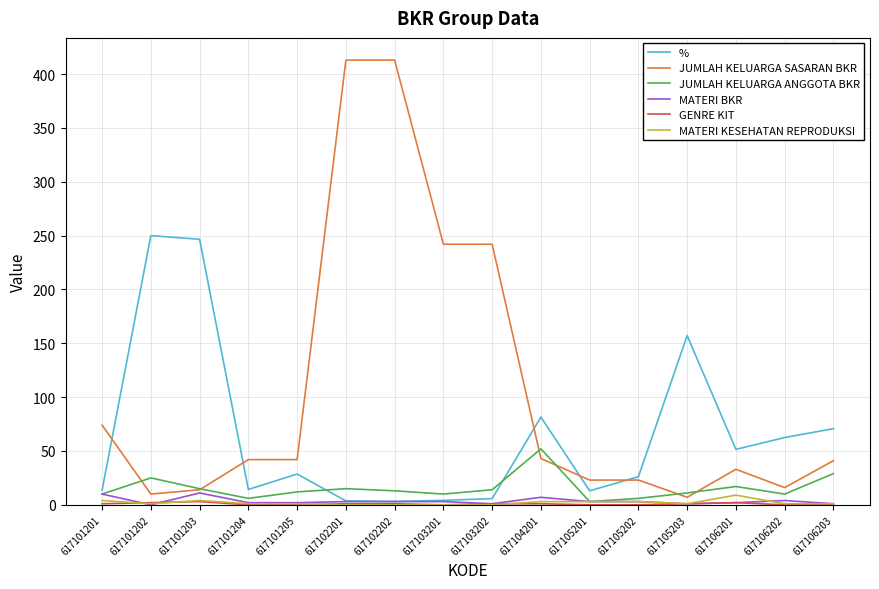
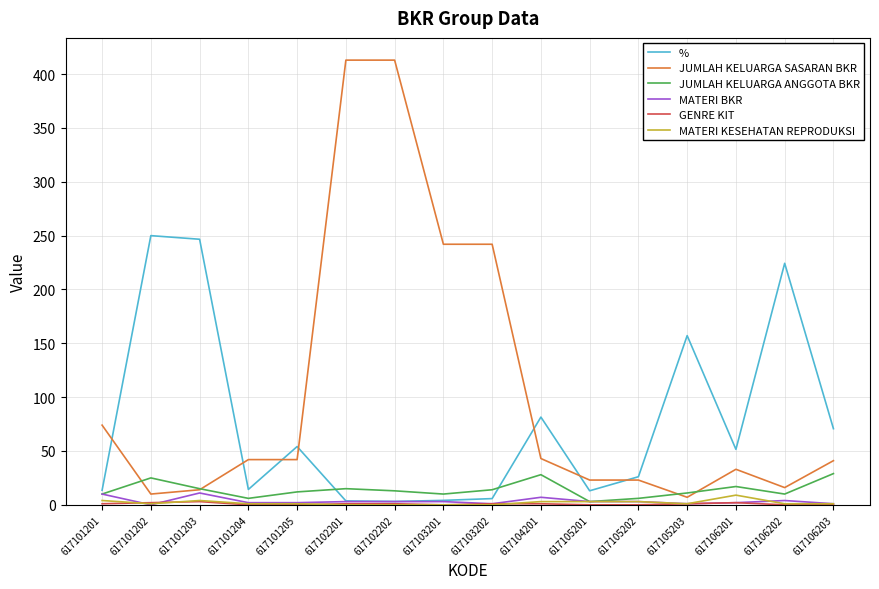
%, 617101205: 29 -> 54
JUMLAH KELUARGA ANGGOTA BKR, 617104201: 52 -> 28
%, 617106202: 63 -> 224
